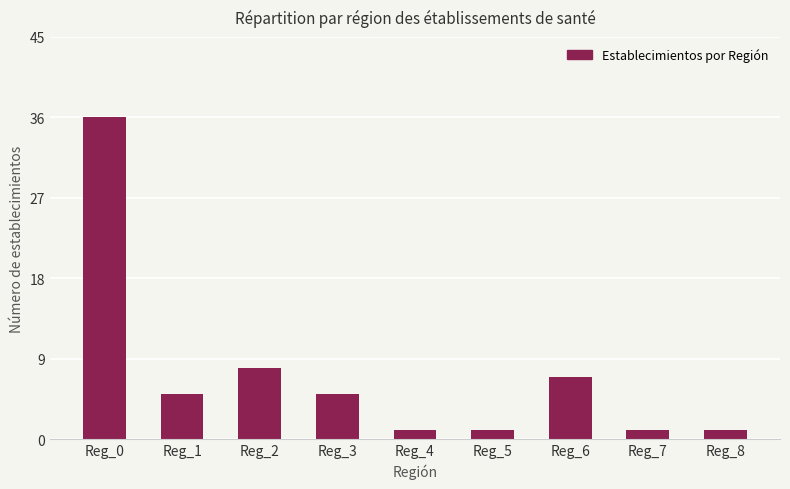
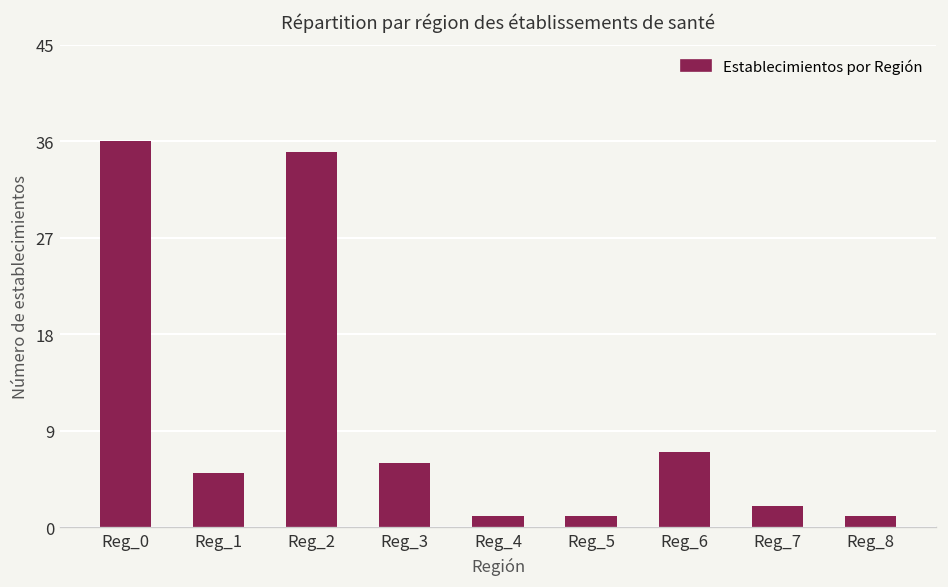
Reg_2: 8 -> 35
Reg_3: 5 -> 6
Reg_7: 1 -> 2
